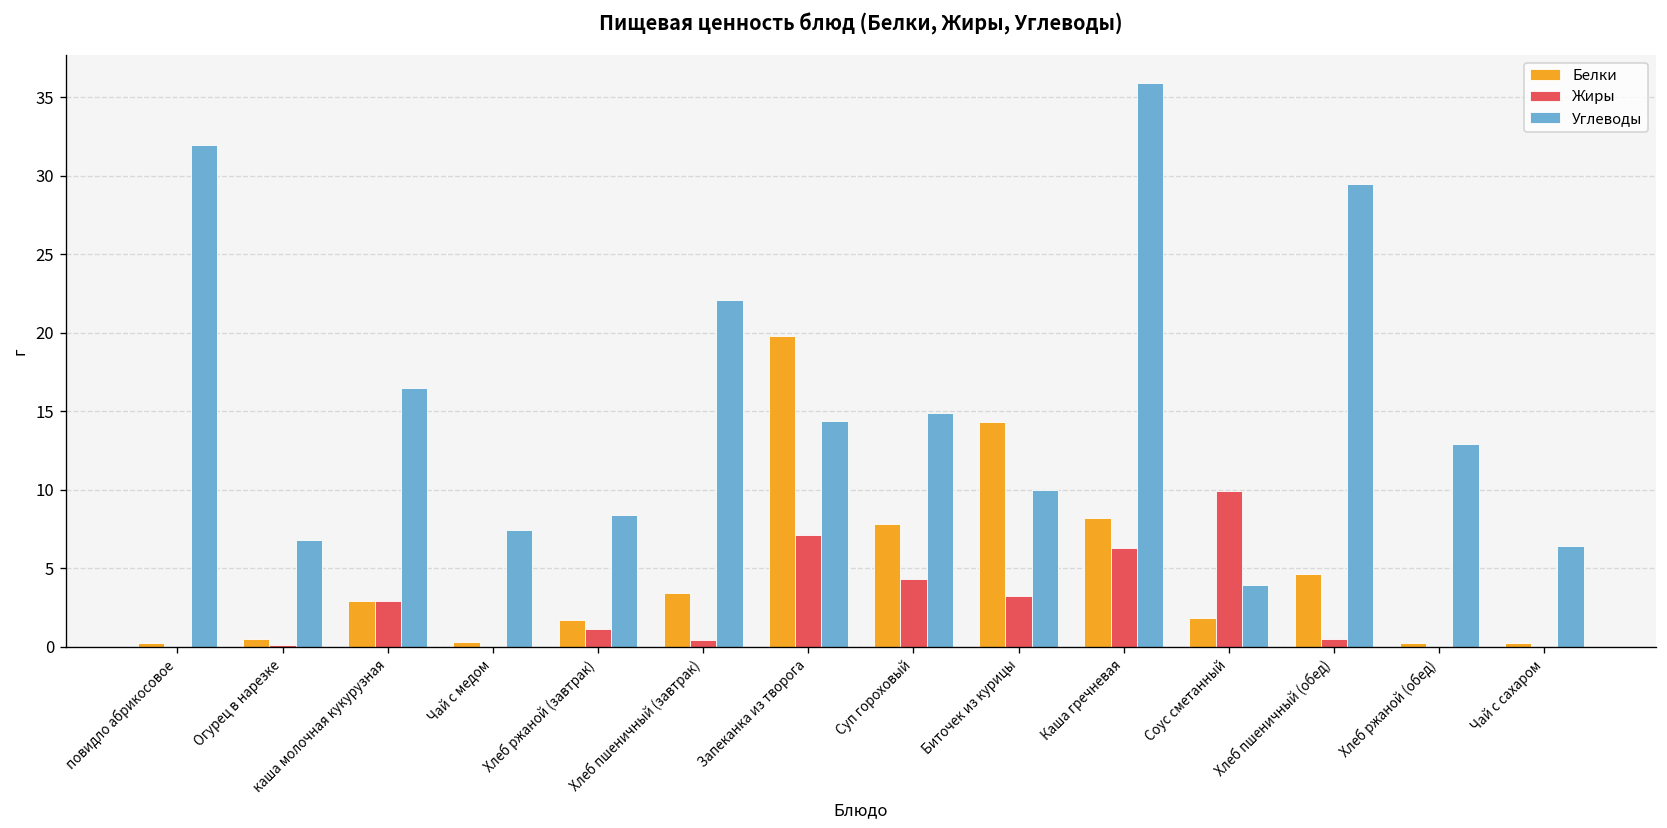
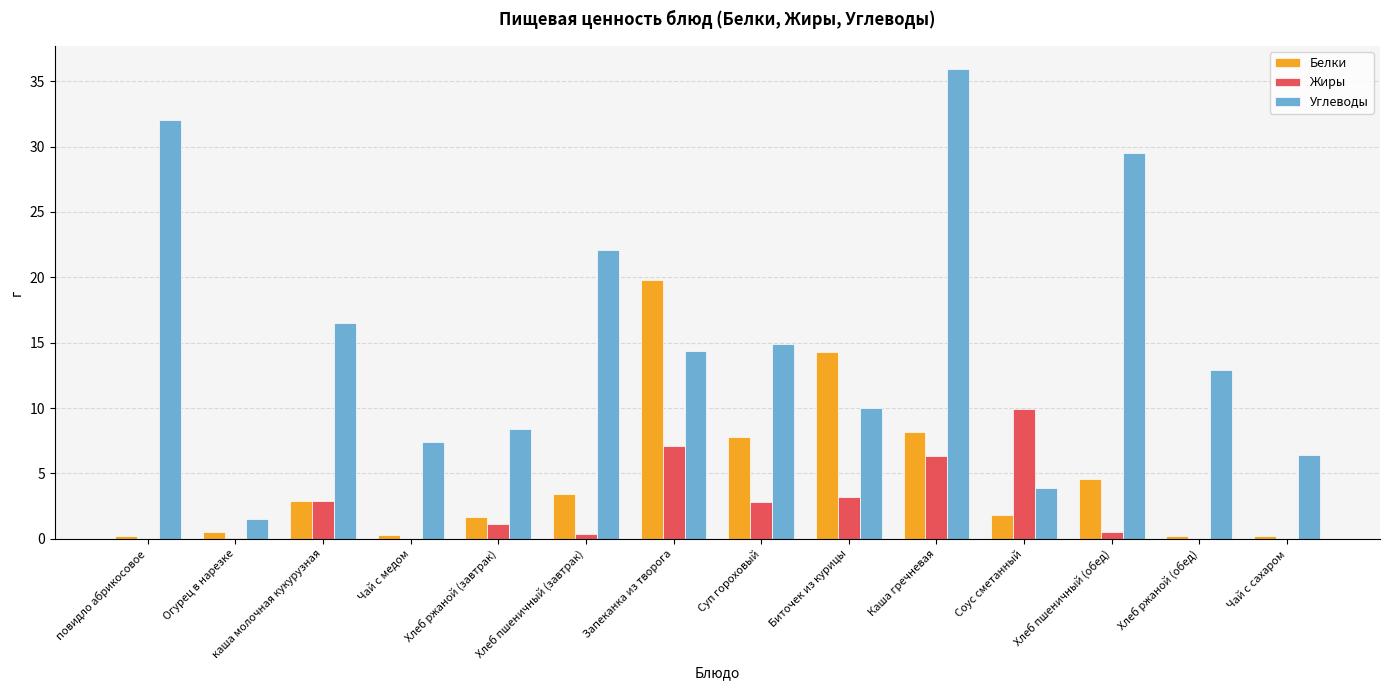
Углеводы, Огурец в нарезке: 6.8 -> 1.5
Жиры, Суп гороховый: 4.3 -> 2.8
